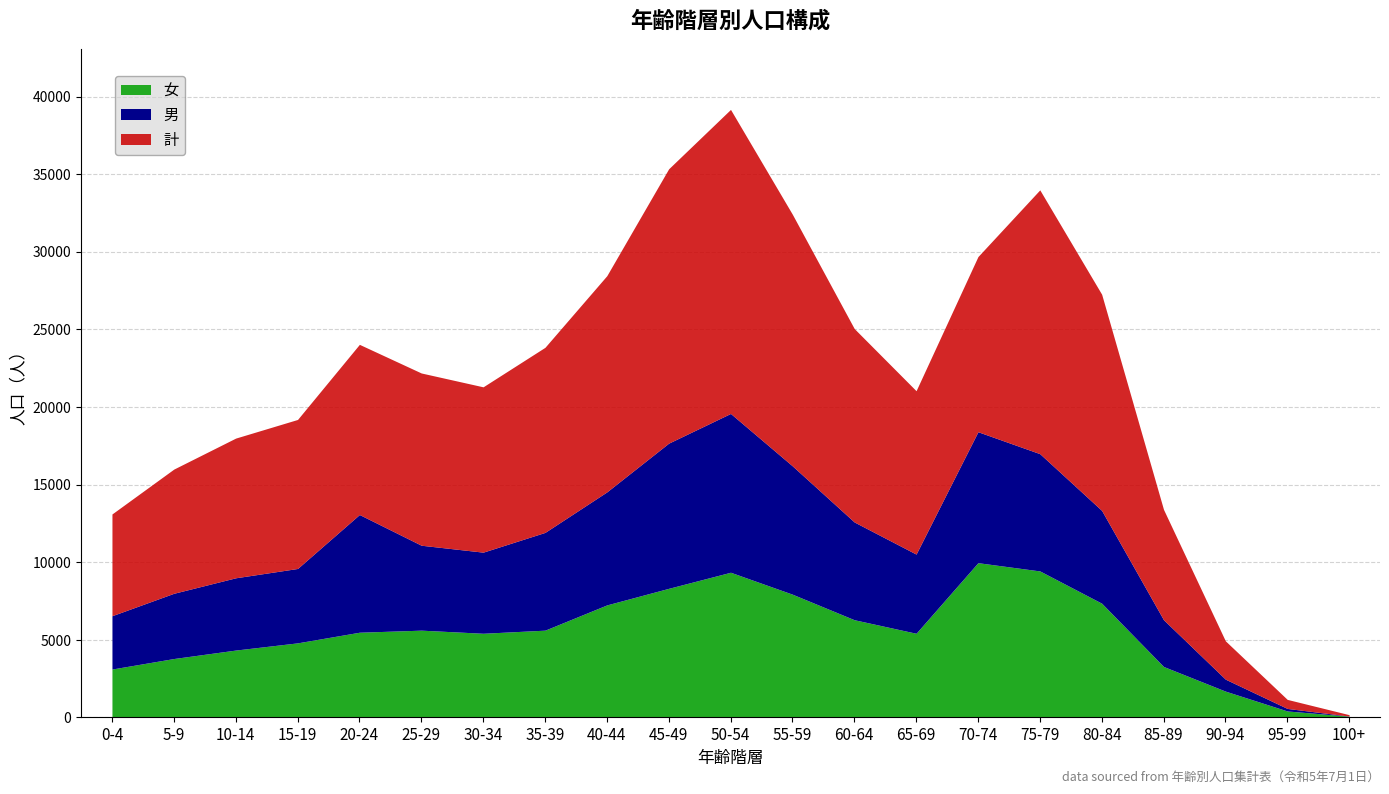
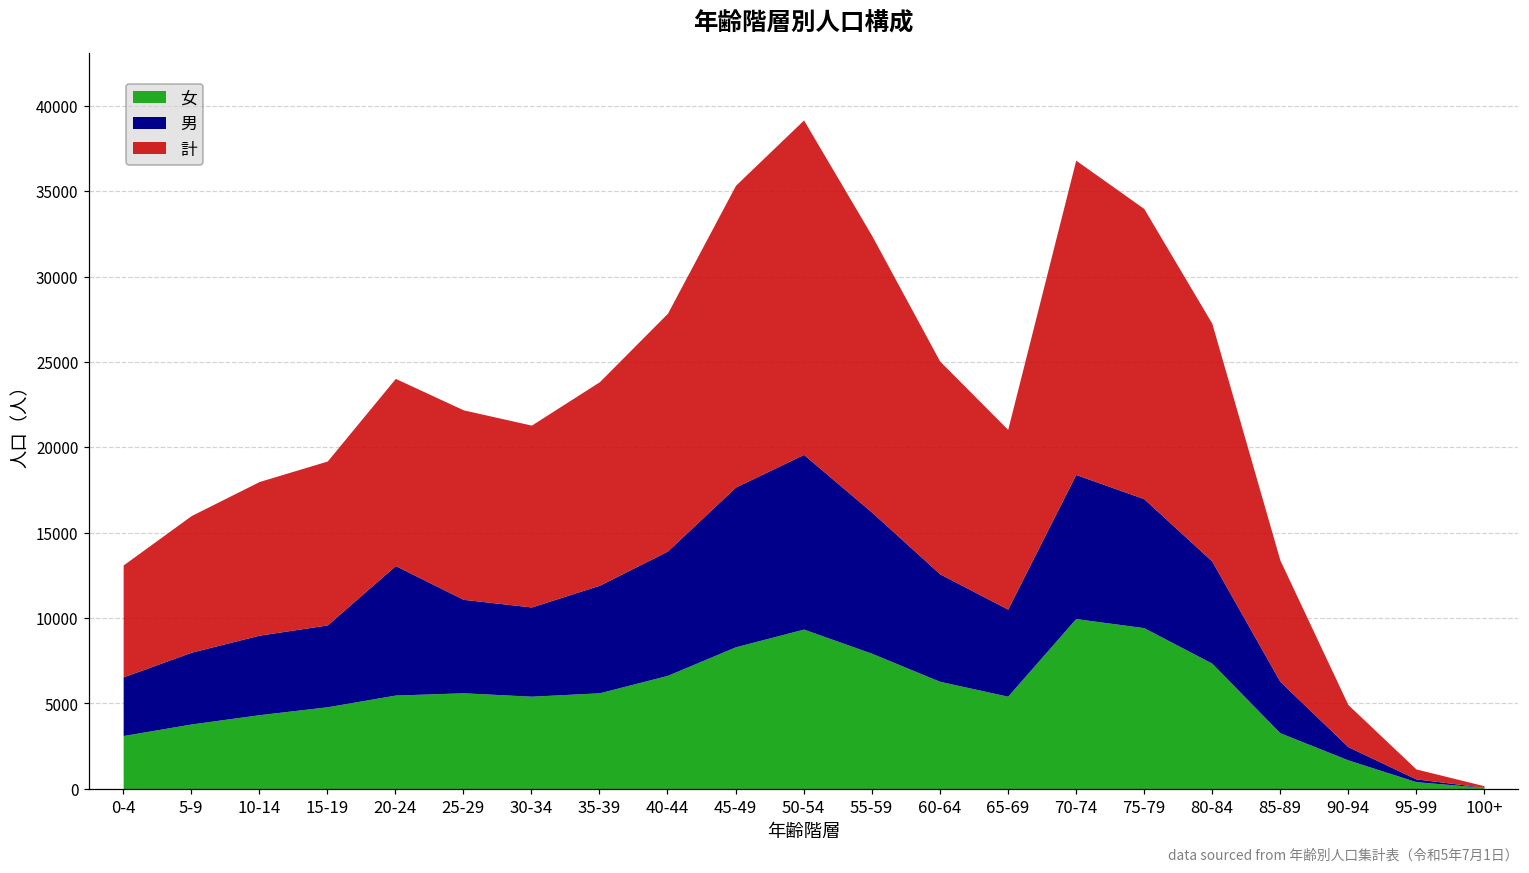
女, 40-44: 7300 -> 6600
計, 70-74: 11300 -> 18400
